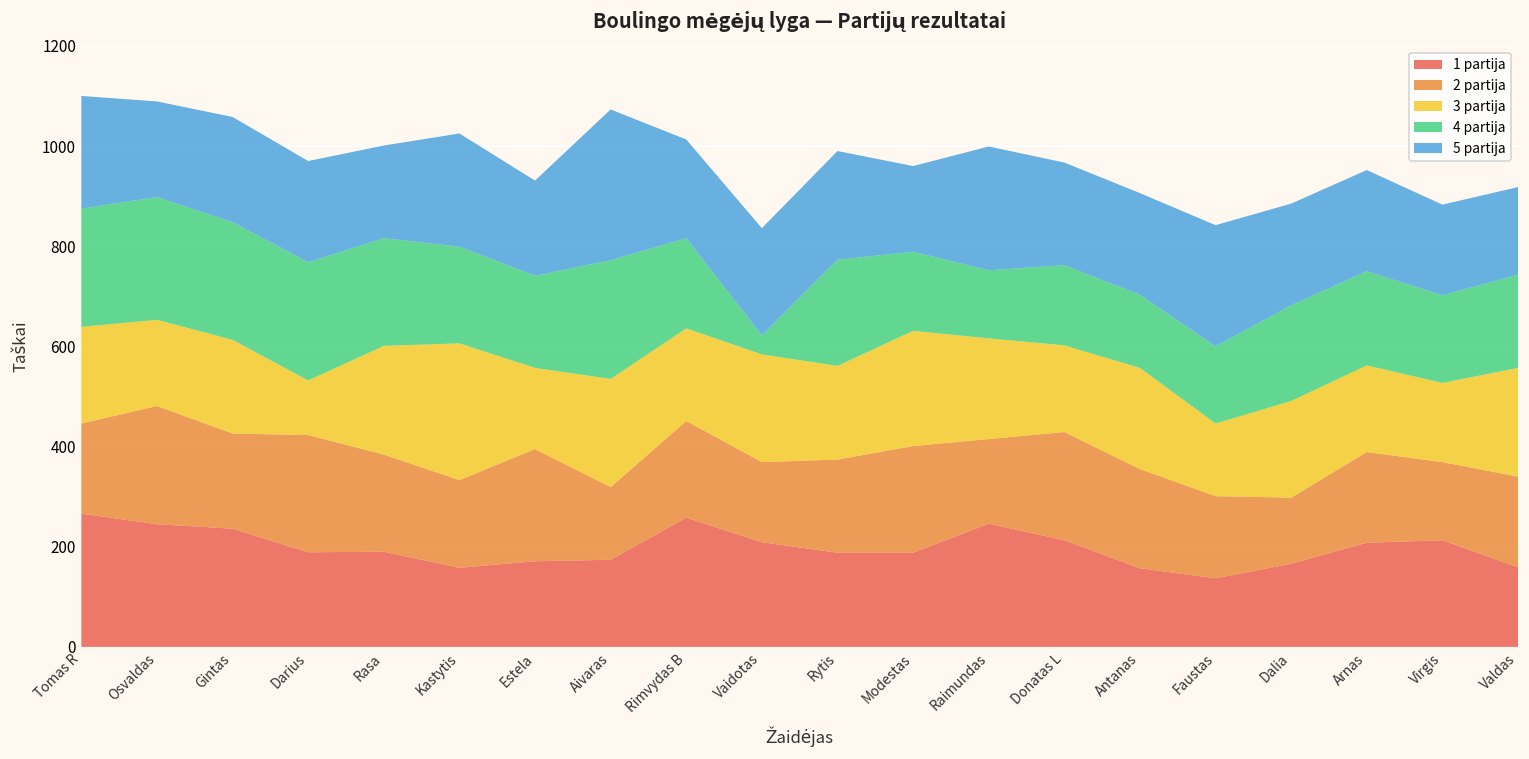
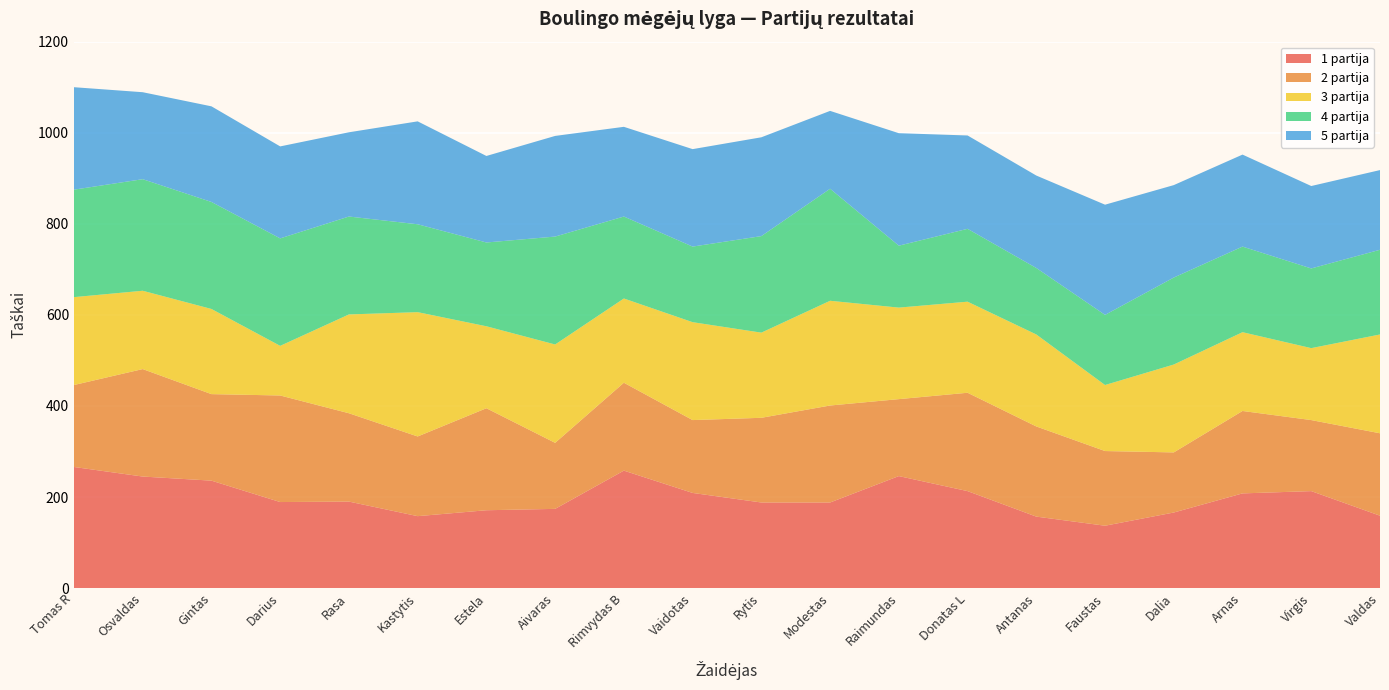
3 partija, Estela: 160 -> 180
5 partija, Aivaras: 300 -> 220
4 partija, Vaidotas: 40 -> 170
4 partija, Modestas: 160 -> 250
3 partija, Donatas L: 170 -> 200
